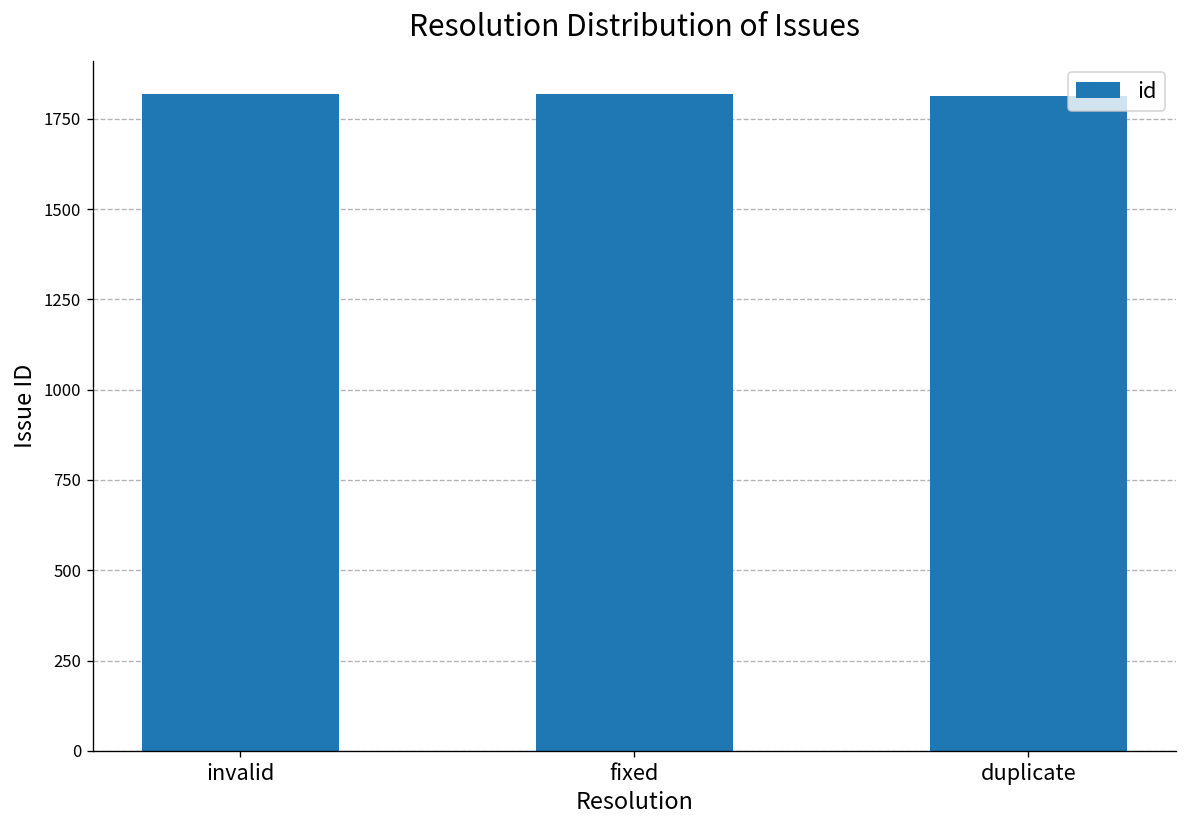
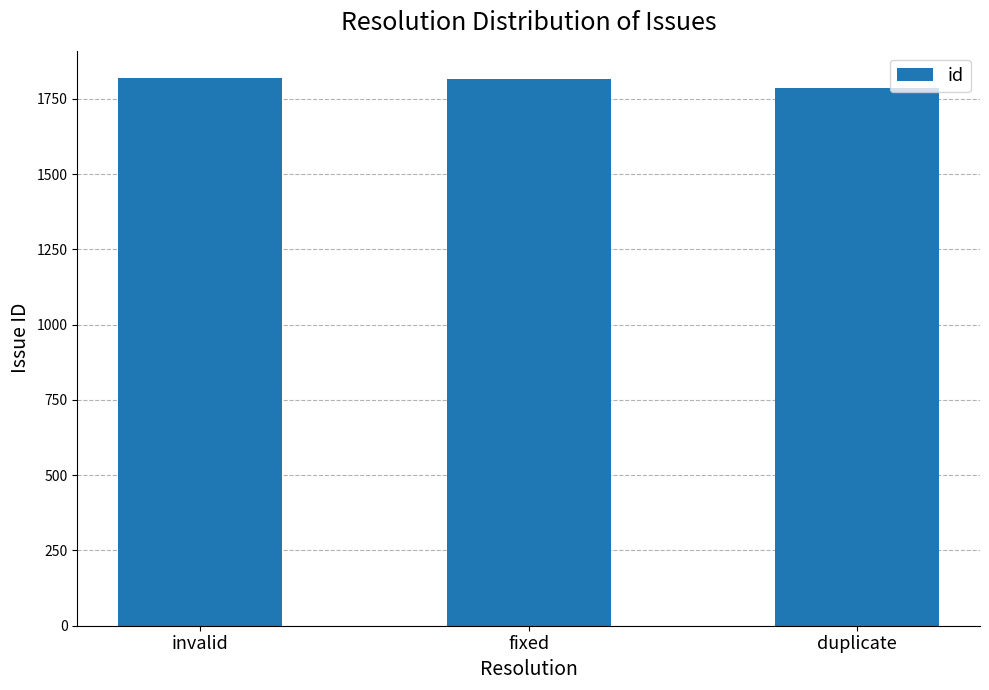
duplicate: 1810 -> 1790
